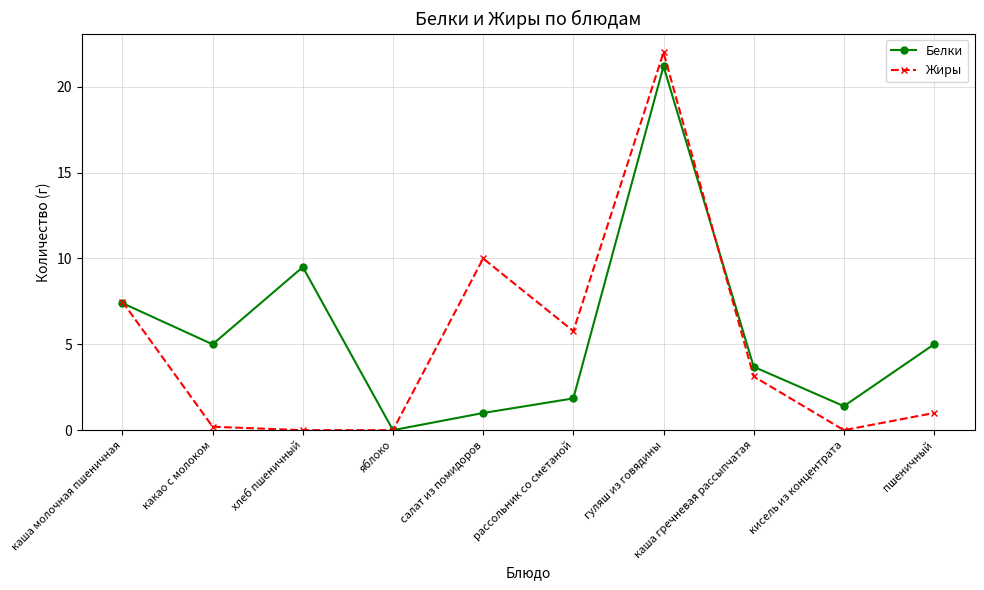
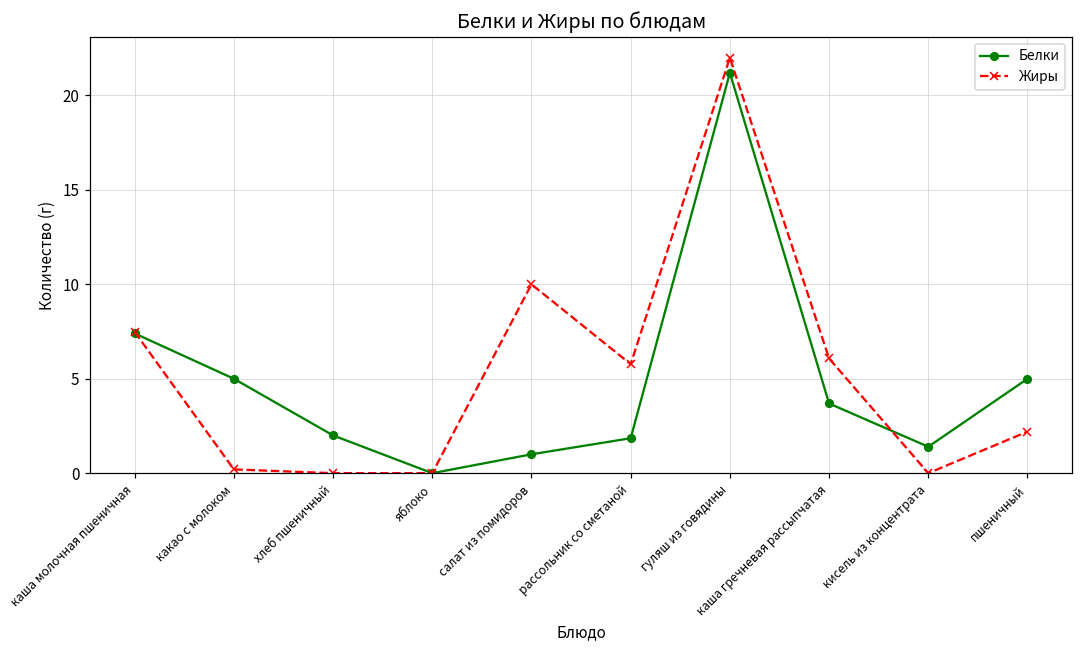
Белки, хлеб пшеничный: 9.5 -> 2.0
Жиры, каша гречневая рассыпчатая: 3.1 -> 6.1
Жиры, пшеничный: 1.0 -> 2.2
